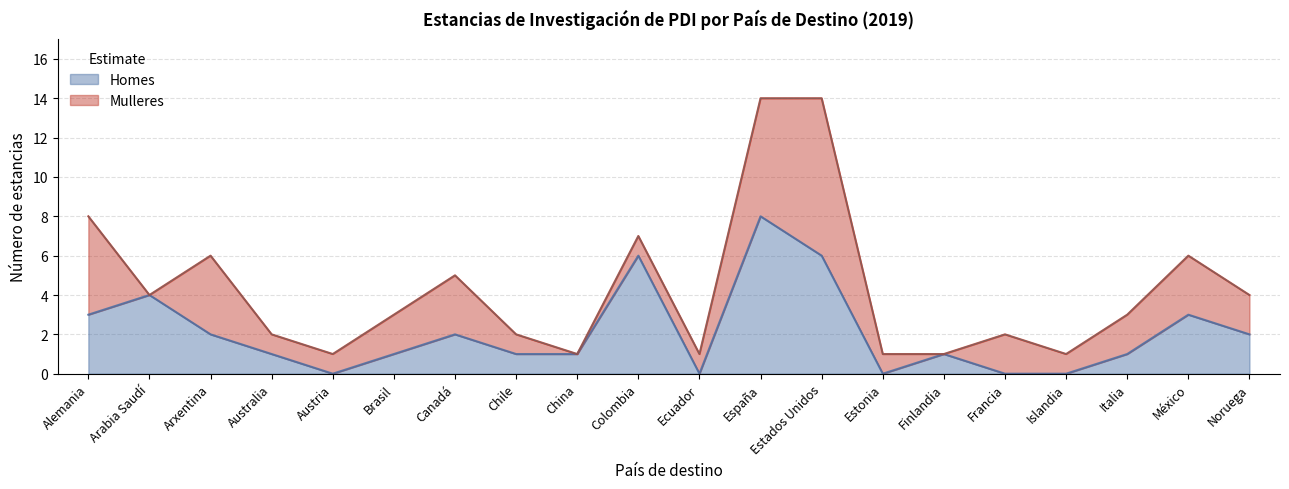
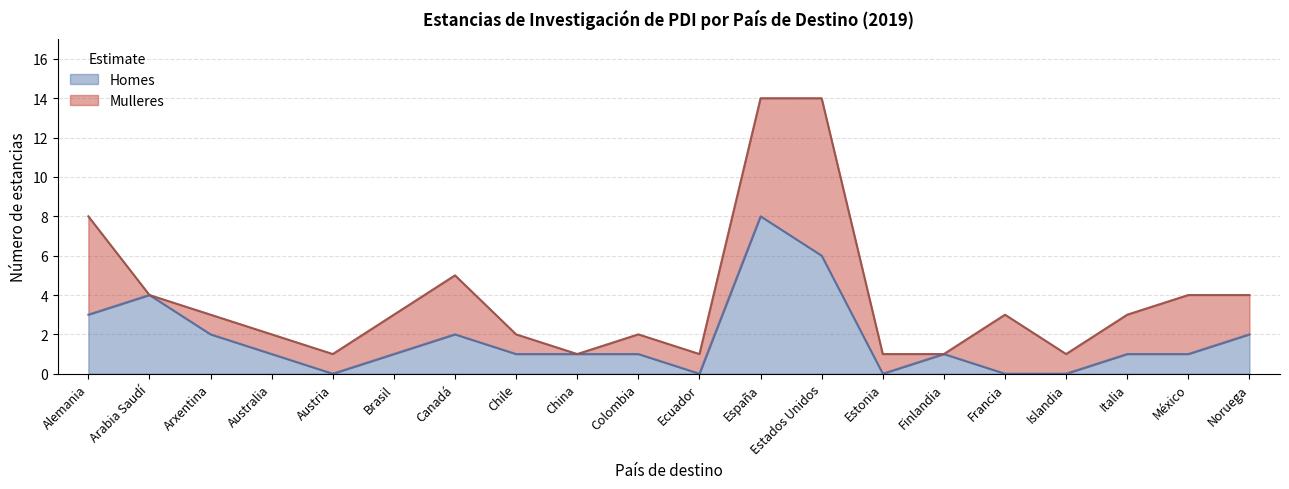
Mulleres, Arxentina: 4 -> 1
Homes, Colombia: 6 -> 1
Mulleres, Francia: 2 -> 3
Homes, México: 3 -> 1
